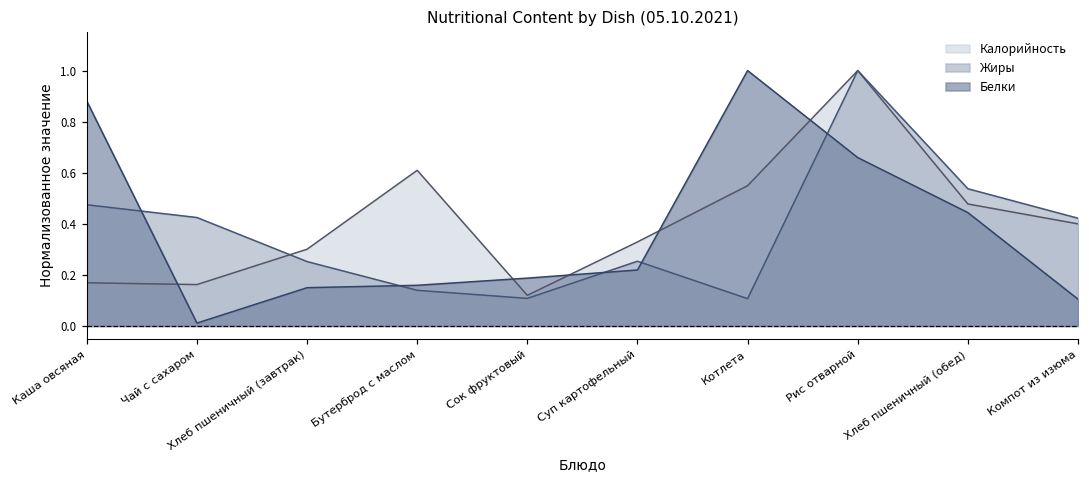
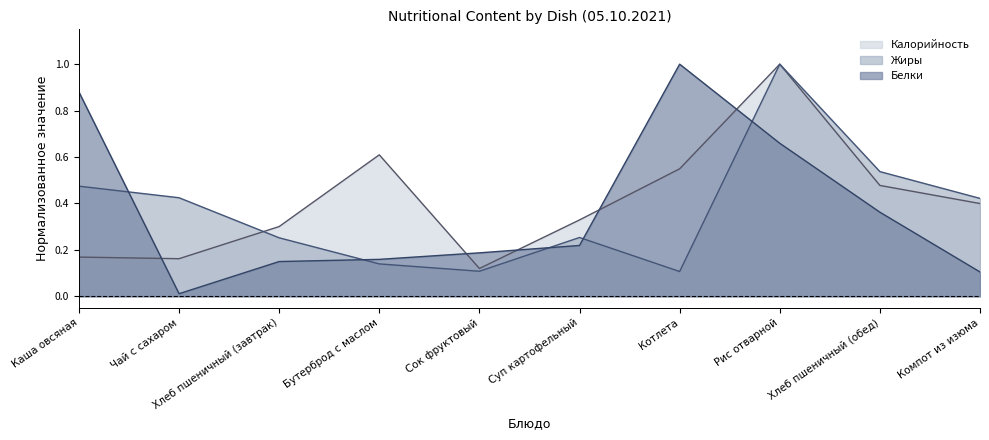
Белки, Хлеб пшеничный (обед): 0.44 -> 0.36
